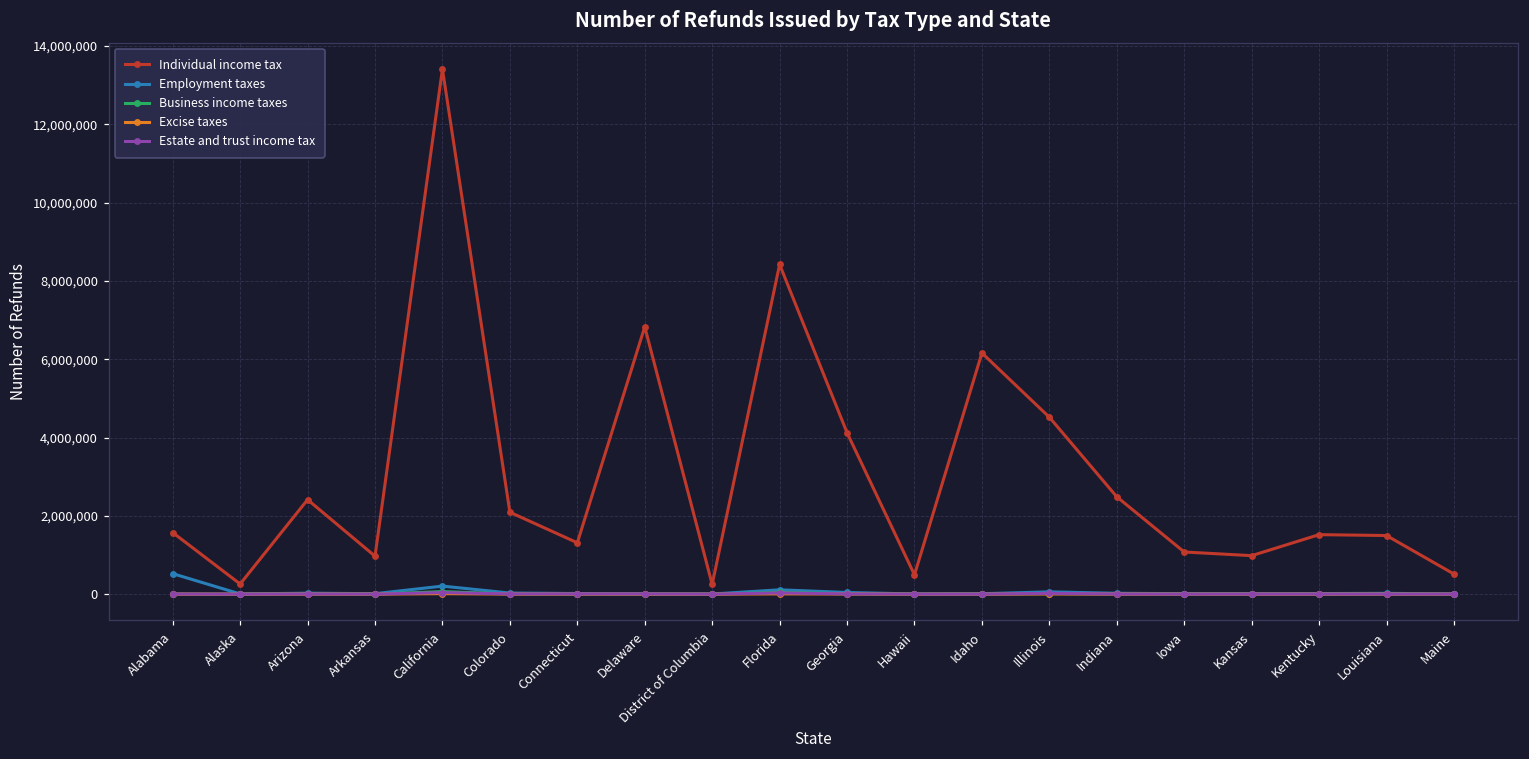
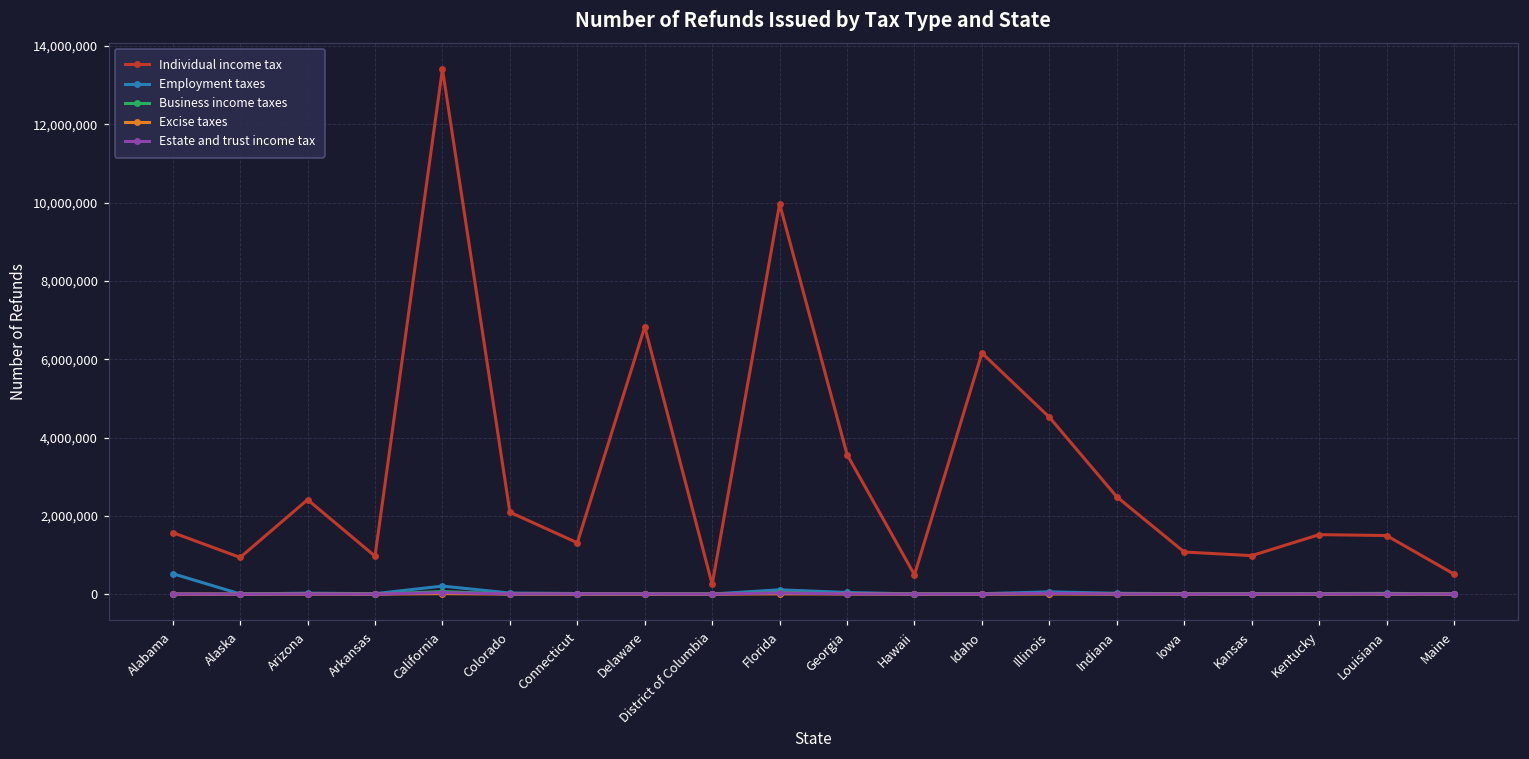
Individual income tax, Alaska: 300,000 -> 900,000
Individual income tax, Florida: 8,400,000 -> 10,000,000
Individual income tax, Georgia: 4,100,000 -> 3,600,000
